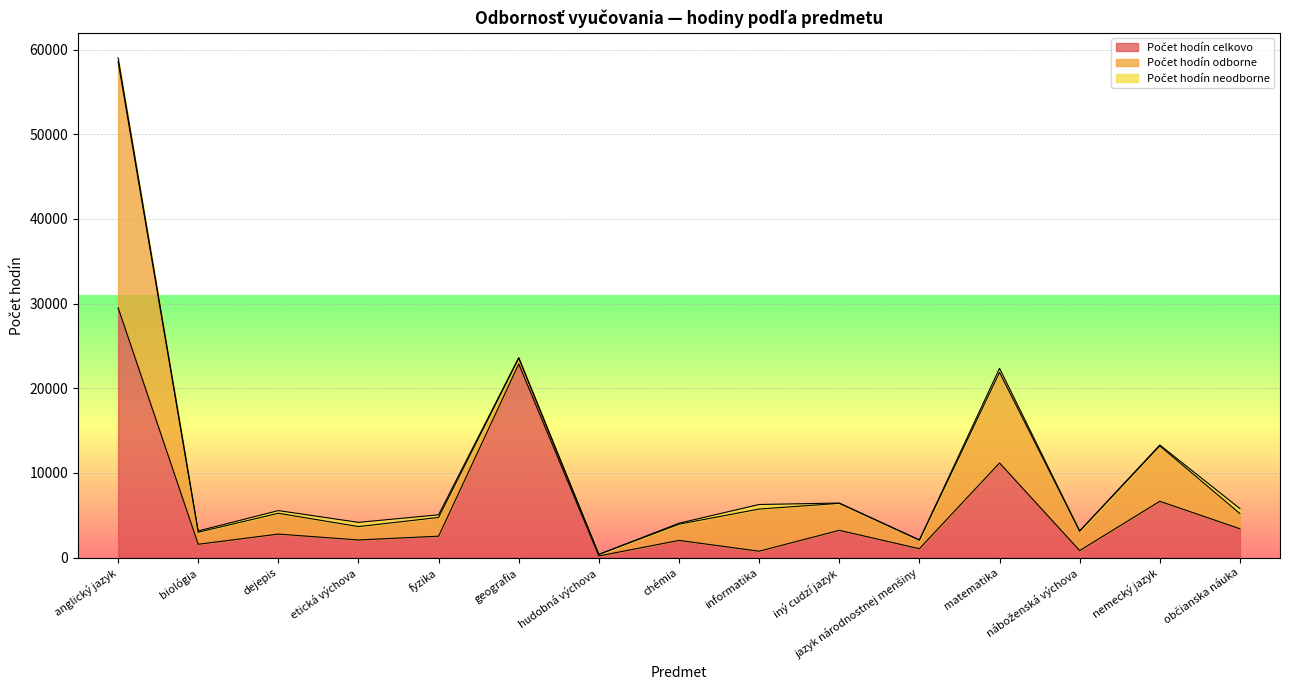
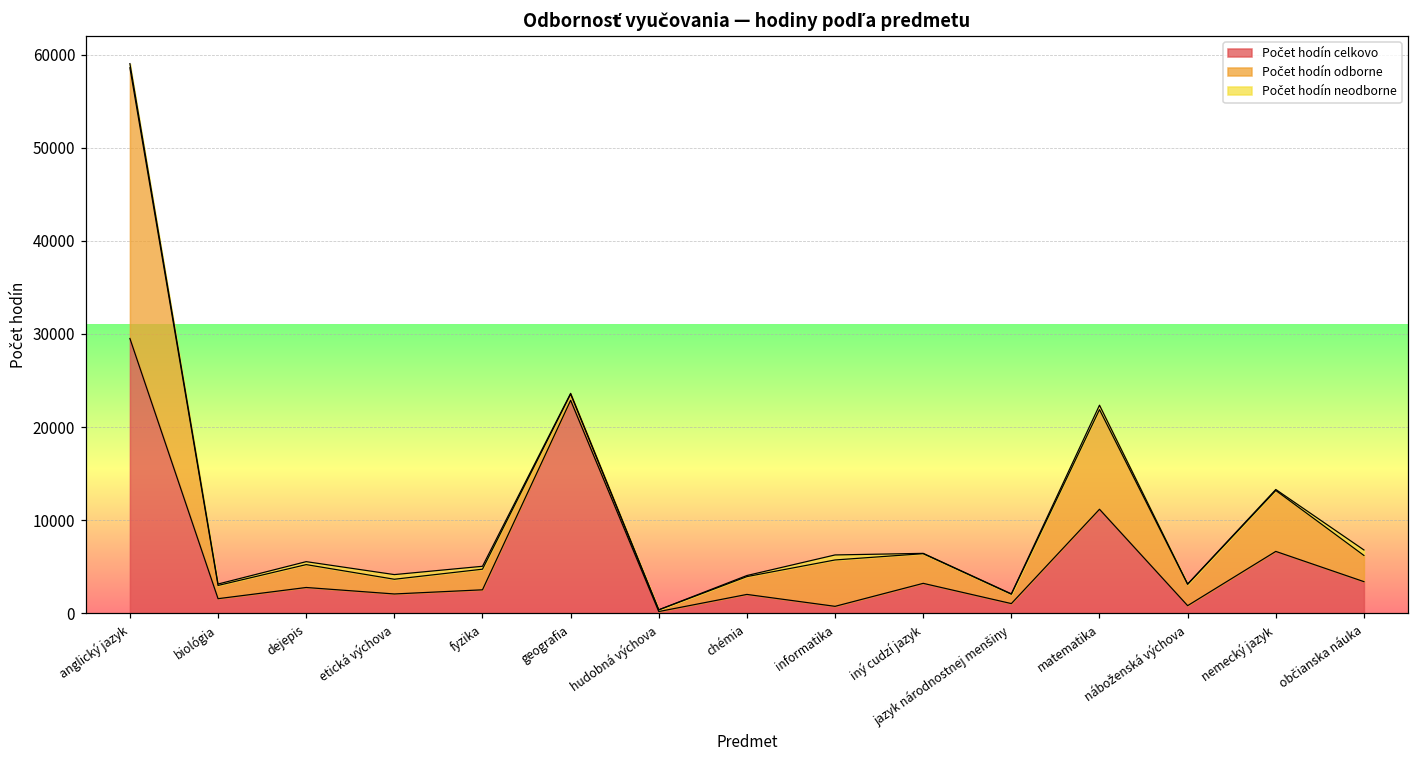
Počet hodín odborne, občianska náuka: 2000 -> 3000
